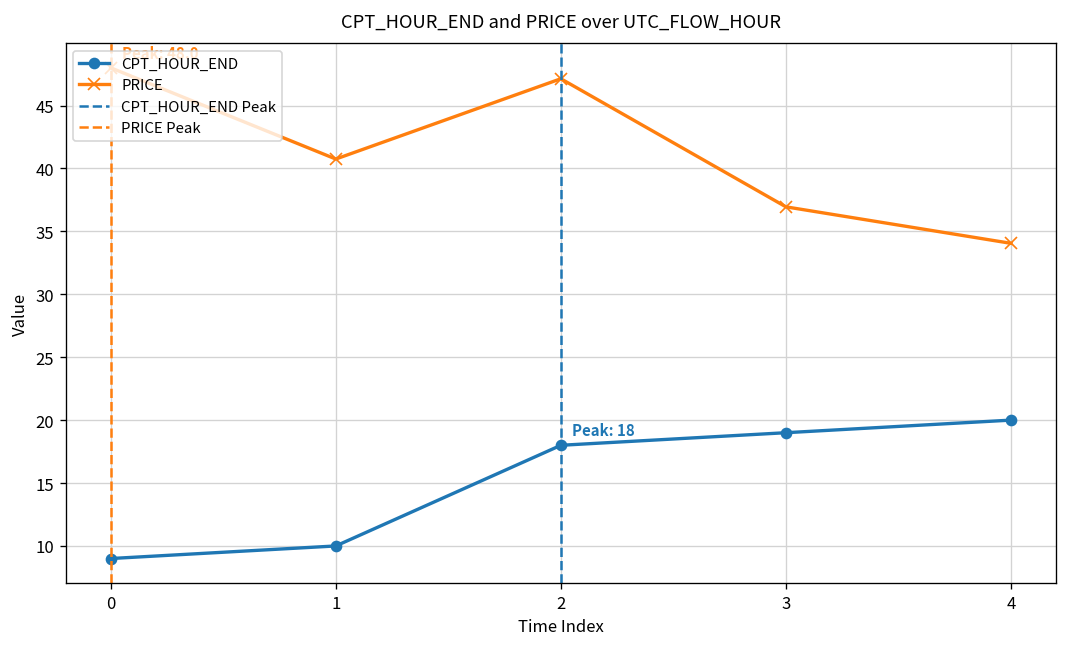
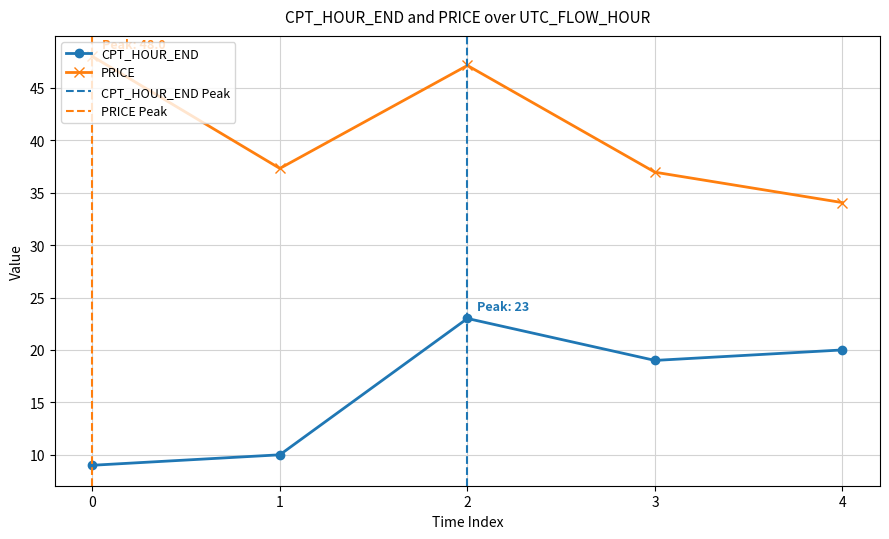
PRICE, 1: 40.8 -> 37.3
CPT_HOUR_END, 2: 18 -> 23
